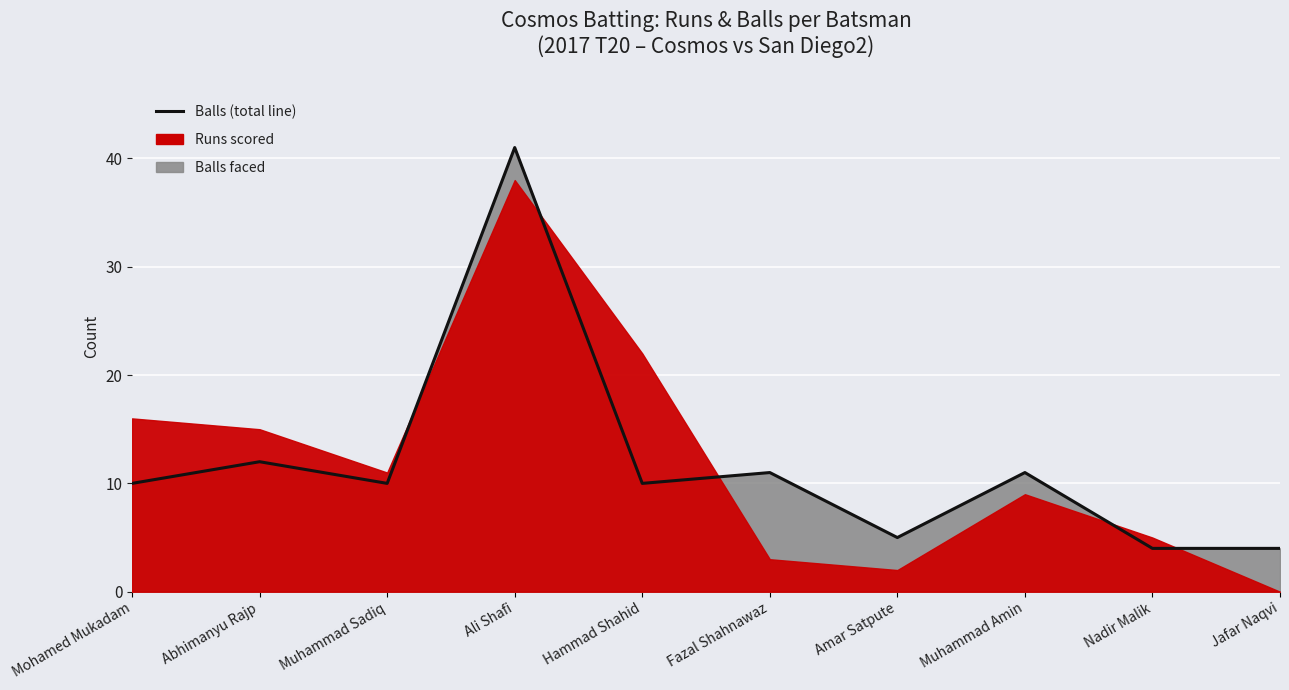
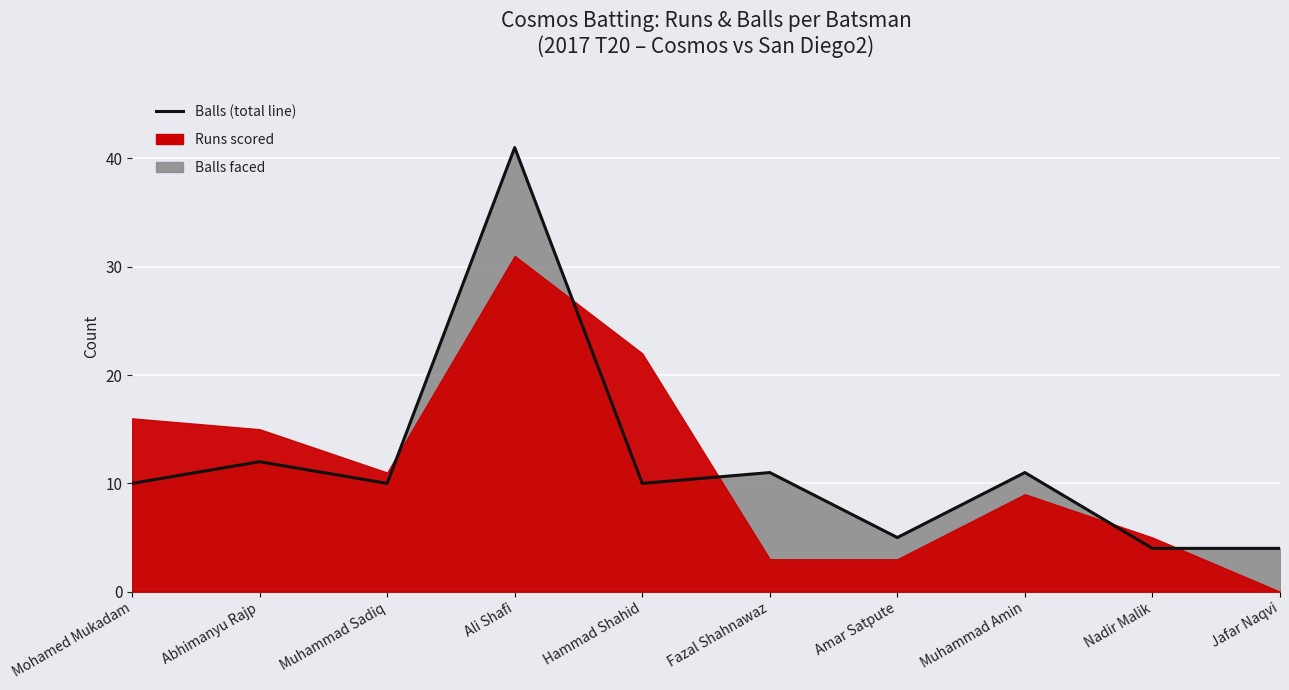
Runs scored, Ali Shafi: 38 -> 31
Runs scored, Amar Satpute: 2 -> 3
